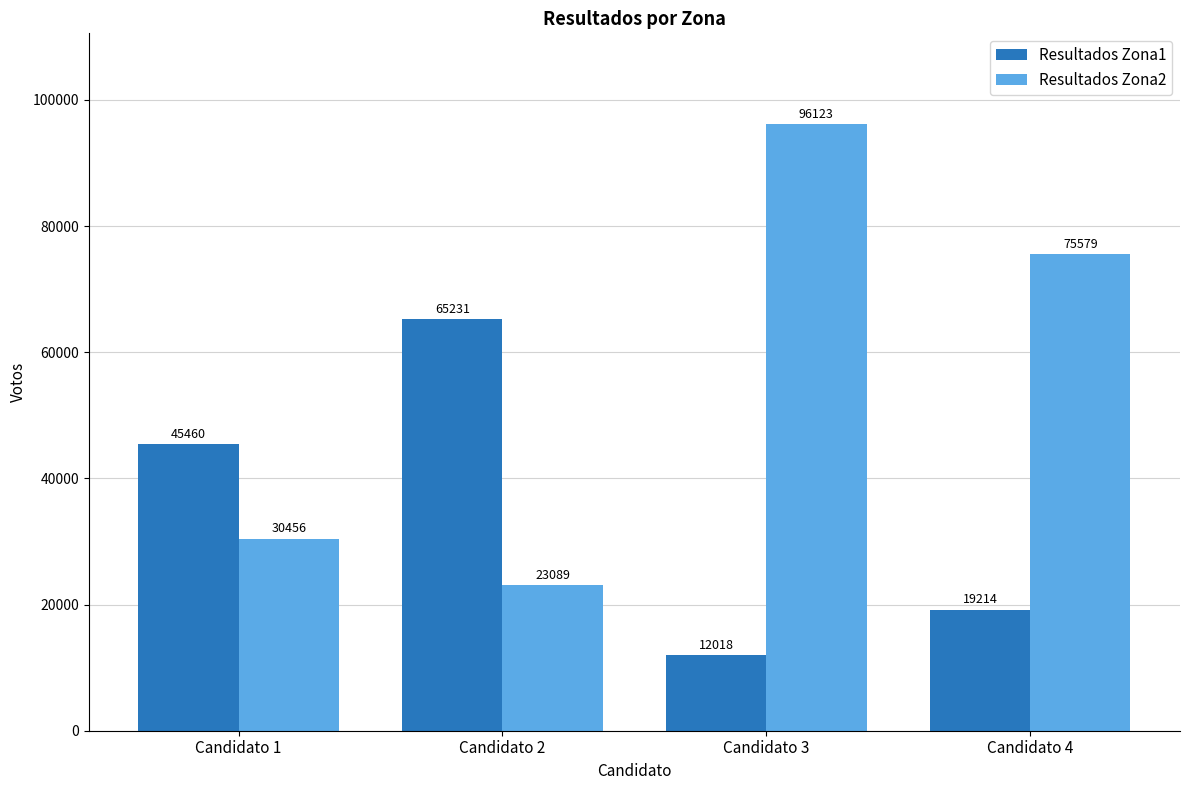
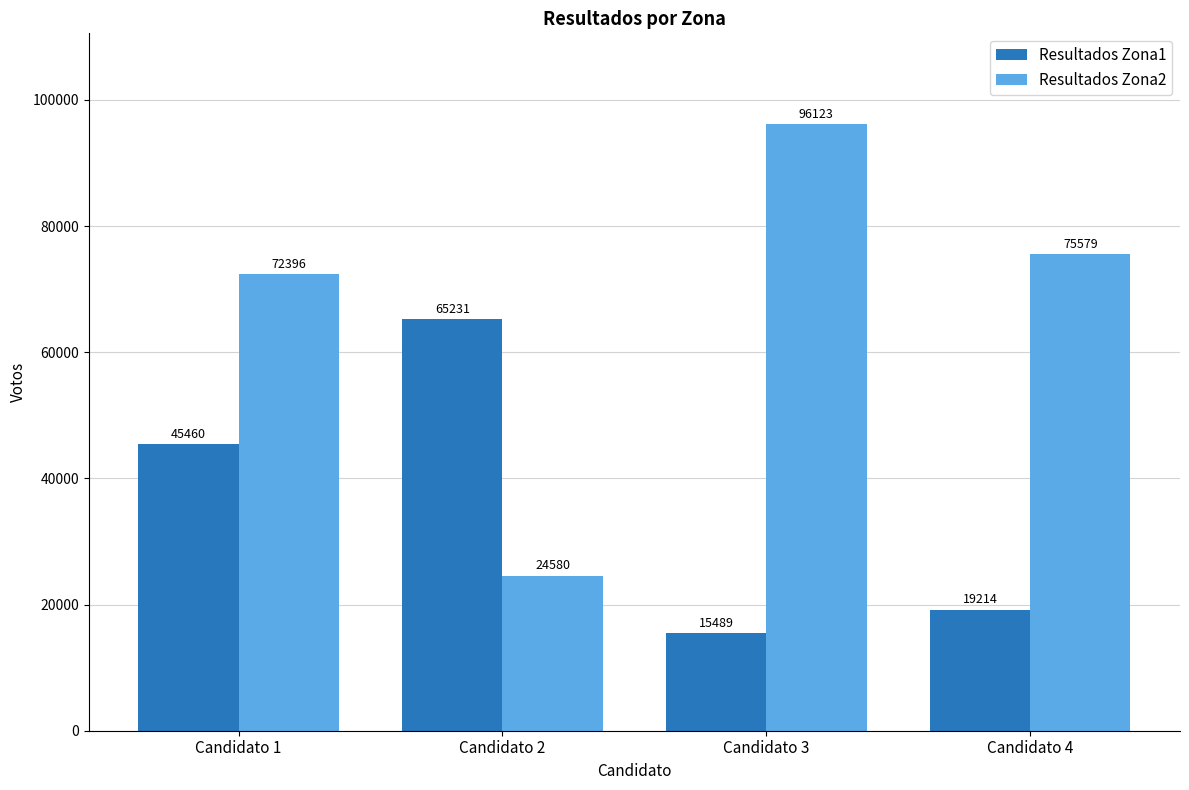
Resultados Zona2, Candidato 1: 30456 -> 72396
Resultados Zona2, Candidato 2: 23089 -> 24580
Resultados Zona1, Candidato 3: 12018 -> 15489
